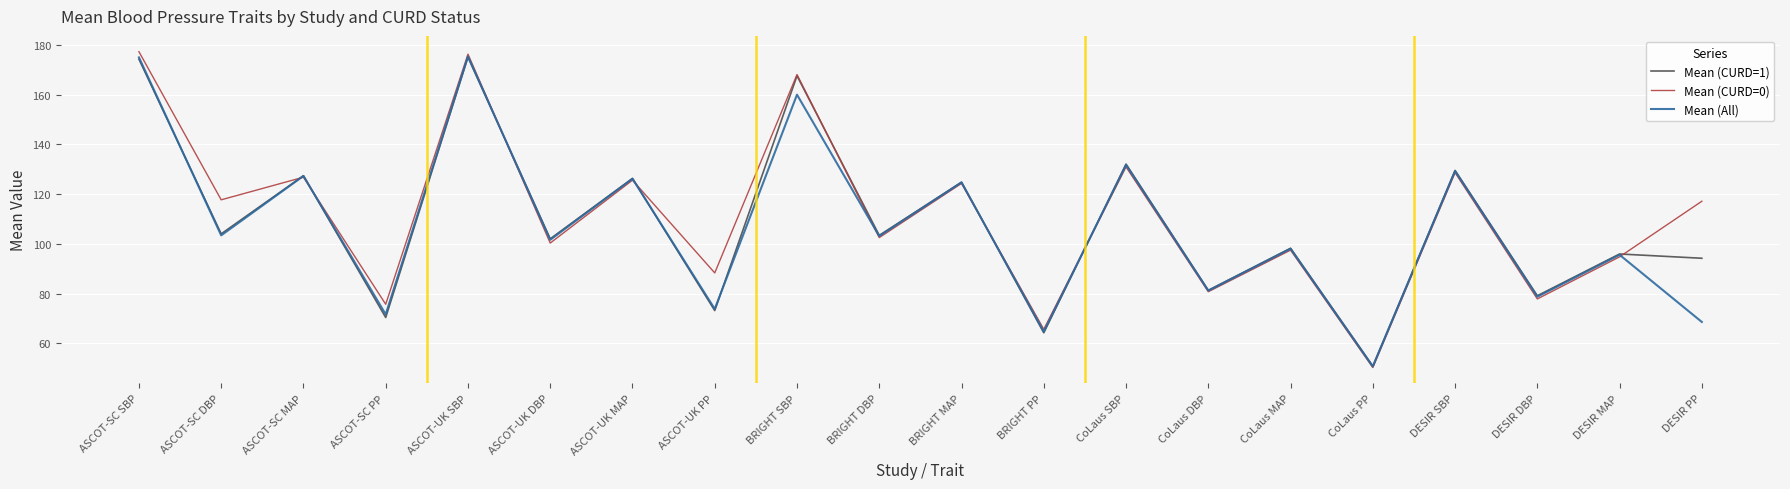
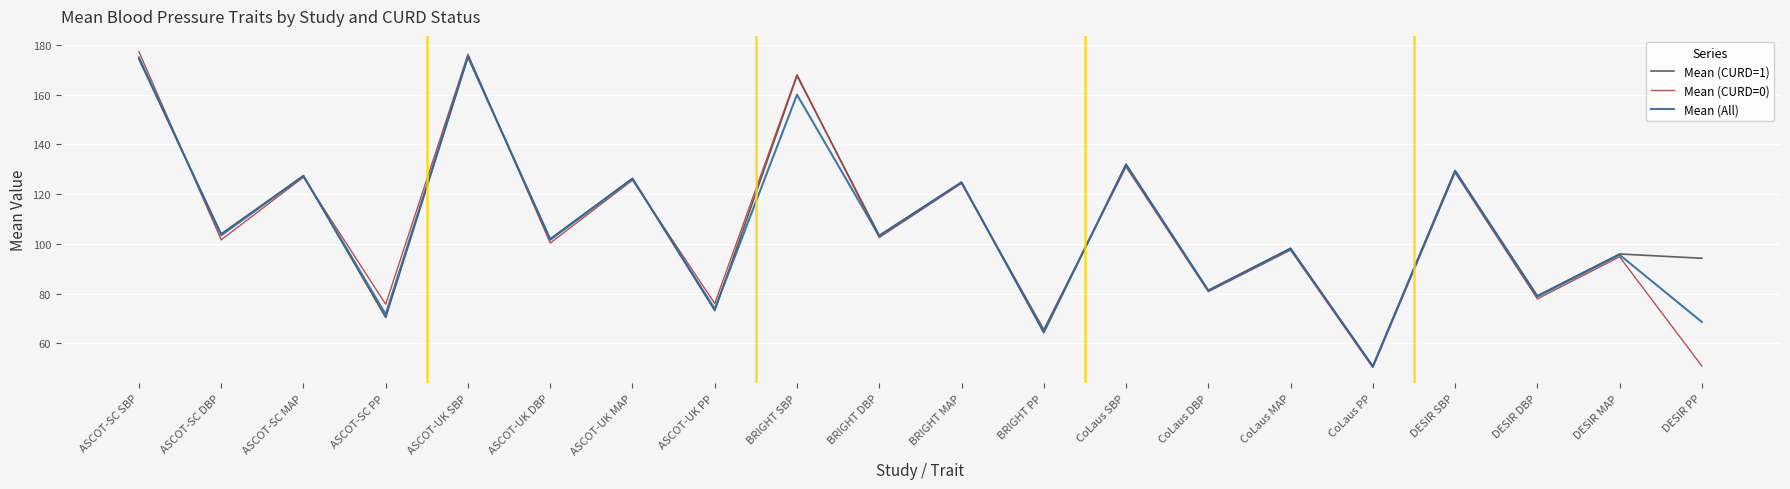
Mean (CURD=0), ASCOT-SC DBP: 118 -> 102
Mean (CURD=0), ASCOT-UK PP: 88 -> 76
Mean (CURD=0), DESIR PP: 117 -> 51
